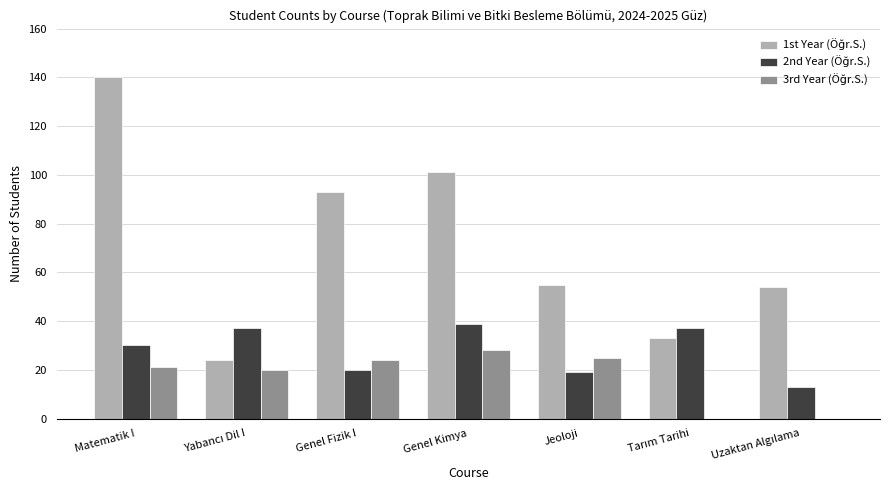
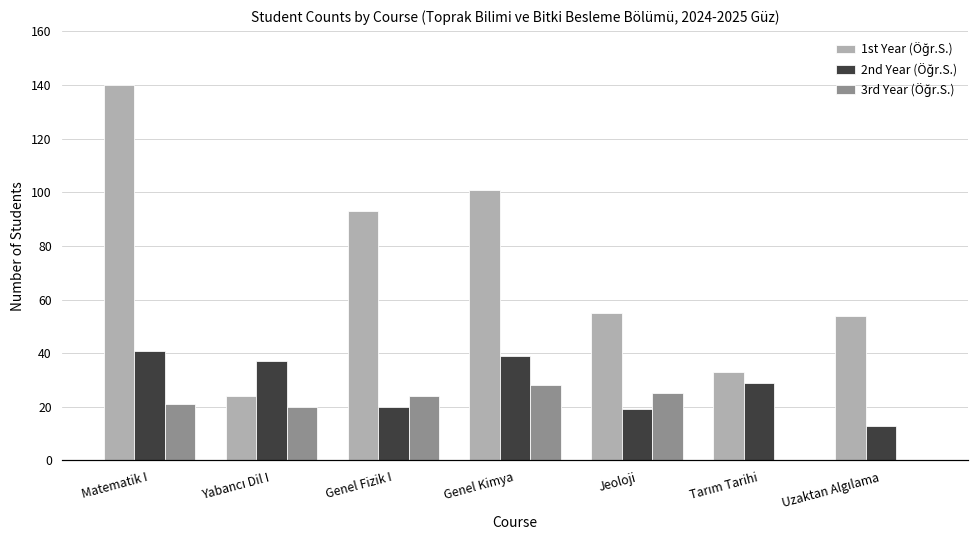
2nd Year (Öğr.S.), Matematik I: 30 -> 41
2nd Year (Öğr.S.), Tarım Tarihi: 37 -> 29
